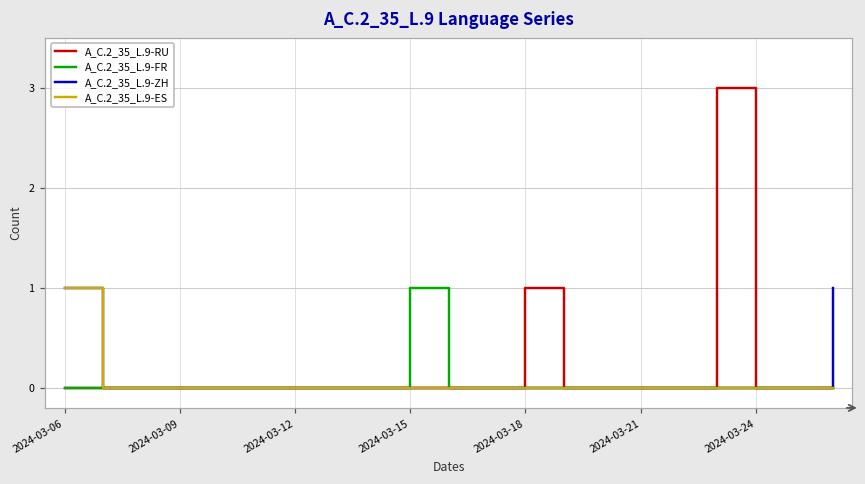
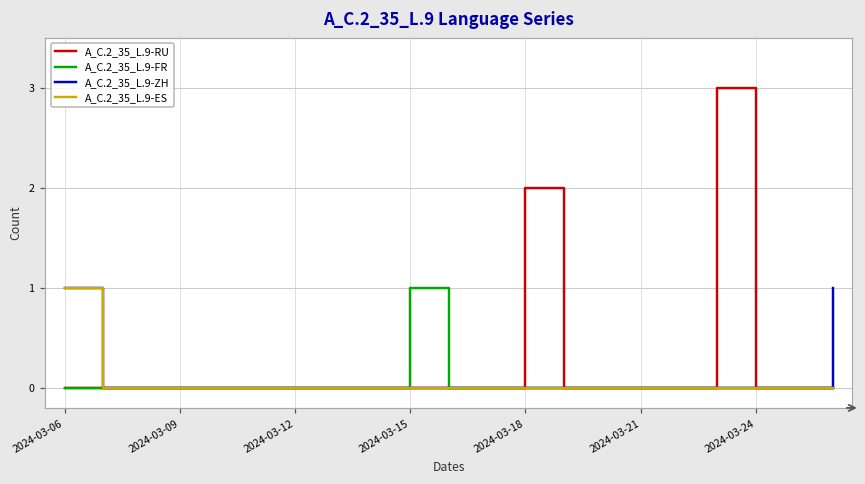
A_C.2_35_L.9-RU, 2024-03-18: 1 -> 2
